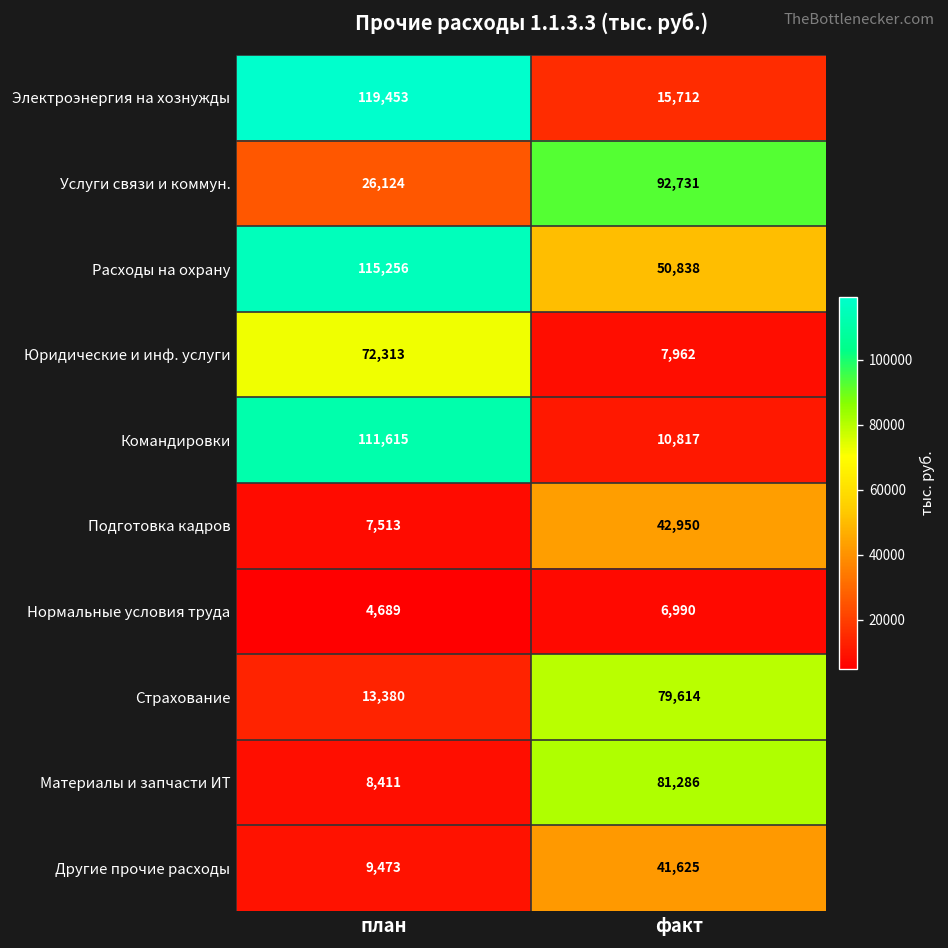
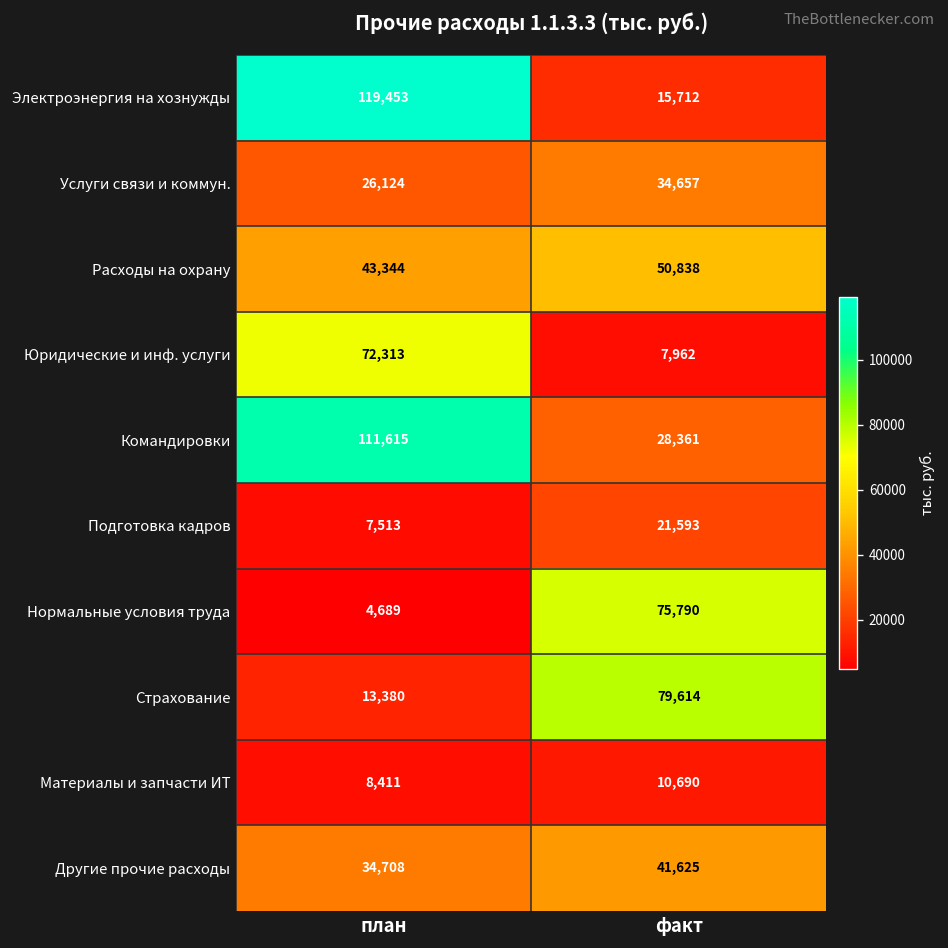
Услуги связи и коммун., факт: 92,731 -> 34,657
Расходы на охрану, план: 115,256 -> 43,344
Командировки, факт: 10,817 -> 28,361
Подготовка кадров, факт: 42,950 -> 21,593
Нормальные условия труда, факт: 6,990 -> 75,790
Материалы и запчасти ИТ, факт: 81,286 -> 10,690
Другие прочие расходы, план: 9,473 -> 34,708
